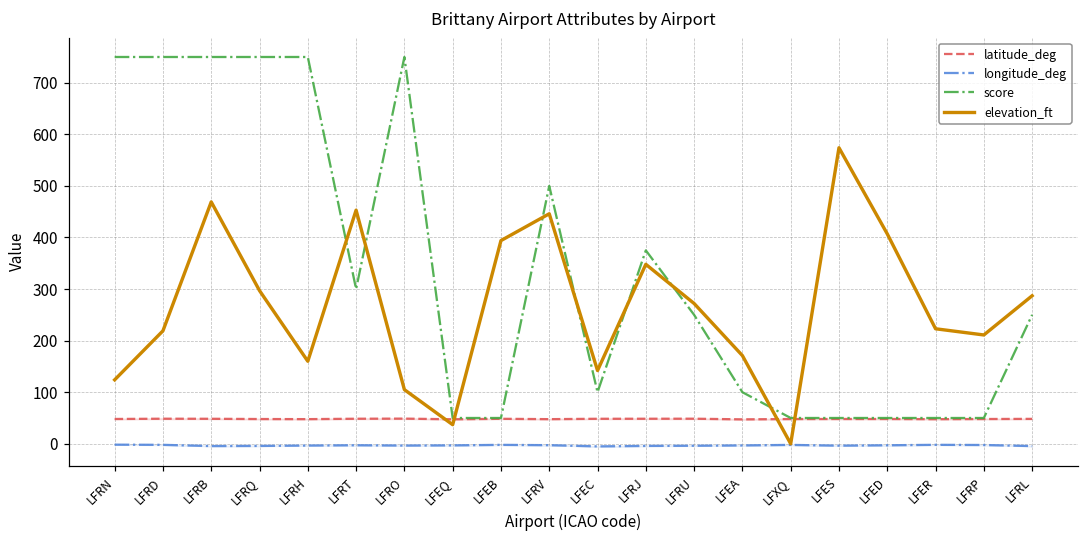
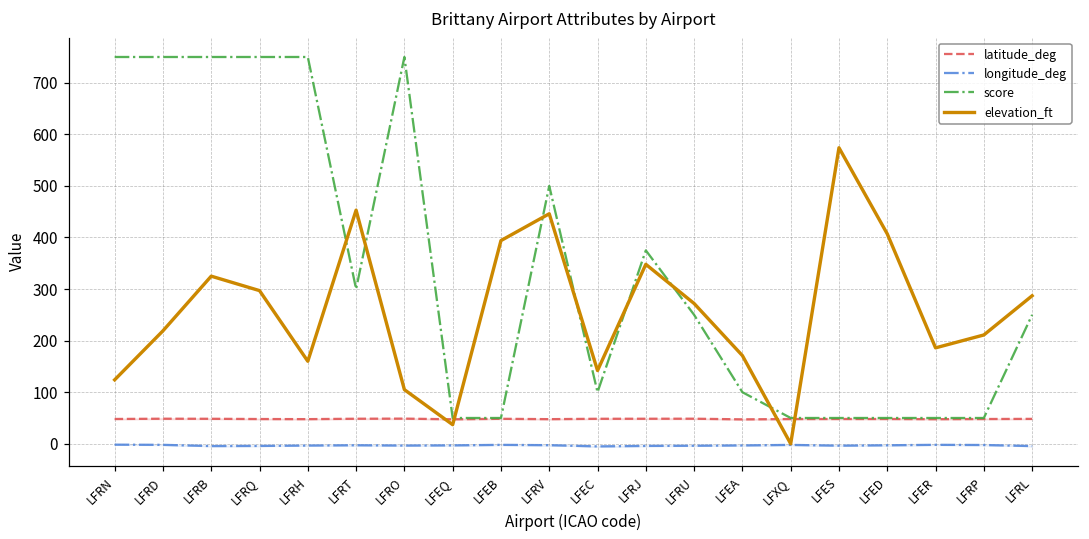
elevation_ft, LFRB: 470 -> 330
elevation_ft, LFER: 220 -> 190
